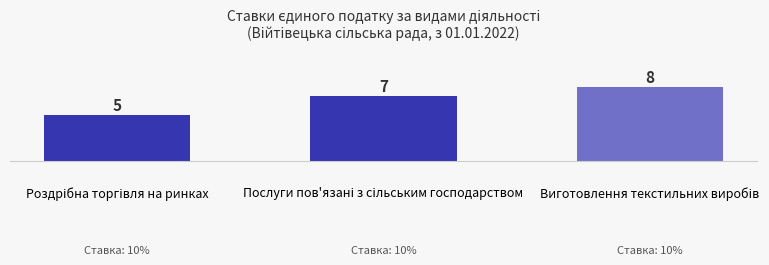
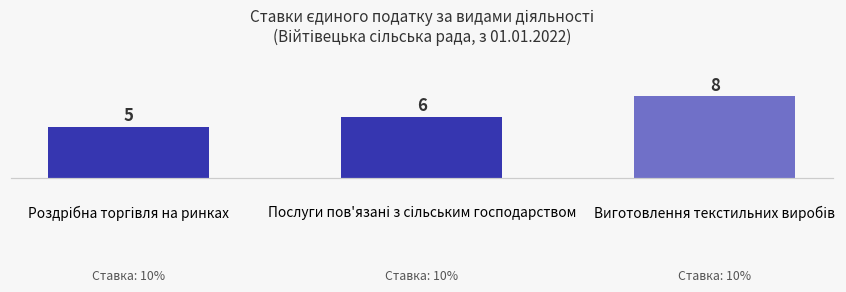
Послуги пов'язані з сільським господарством: 7 -> 6
